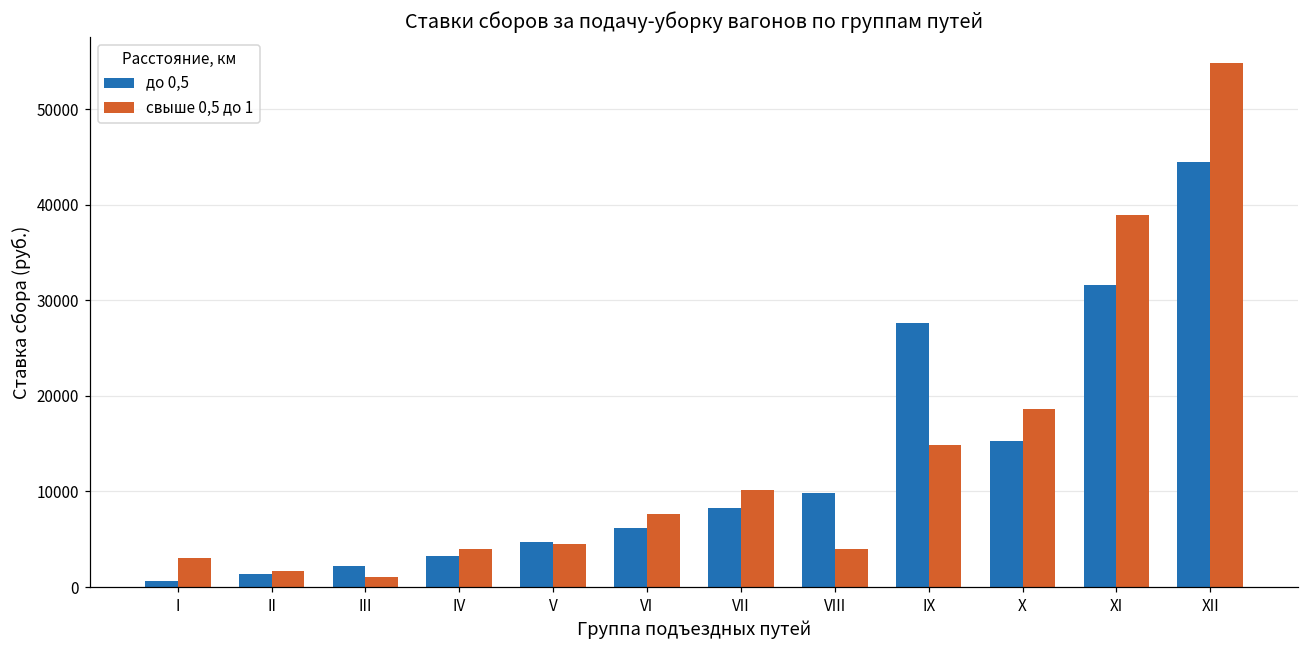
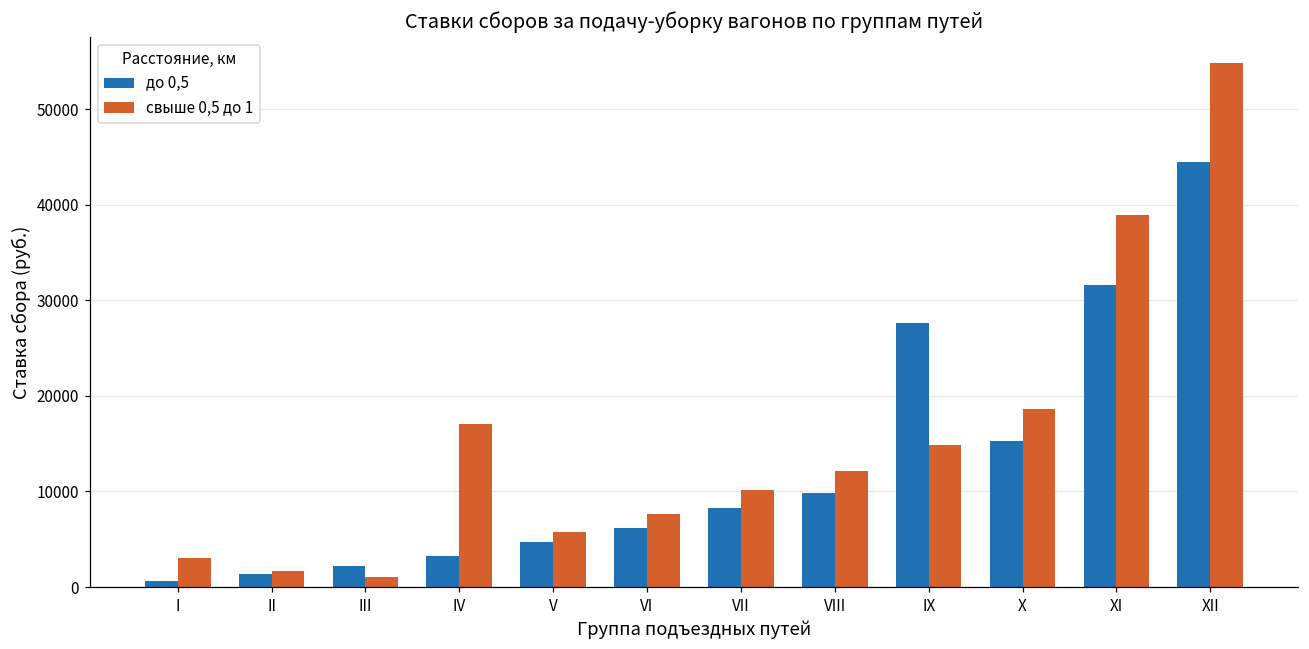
свыше 0,5 до 1, IV: 4000 -> 17000
свыше 0,5 до 1, V: 5000 -> 6000
свыше 0,5 до 1, VIII: 4000 -> 12000
